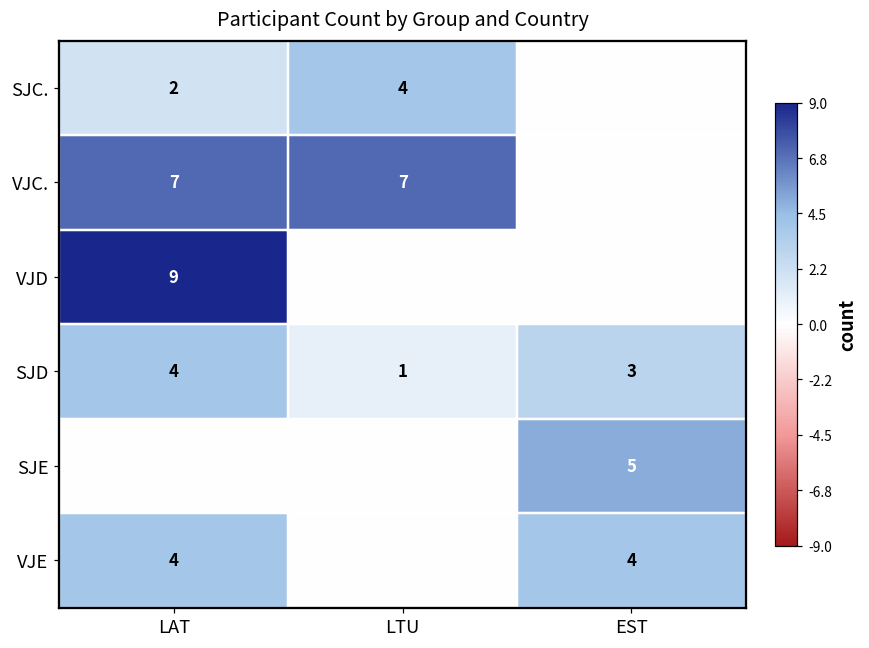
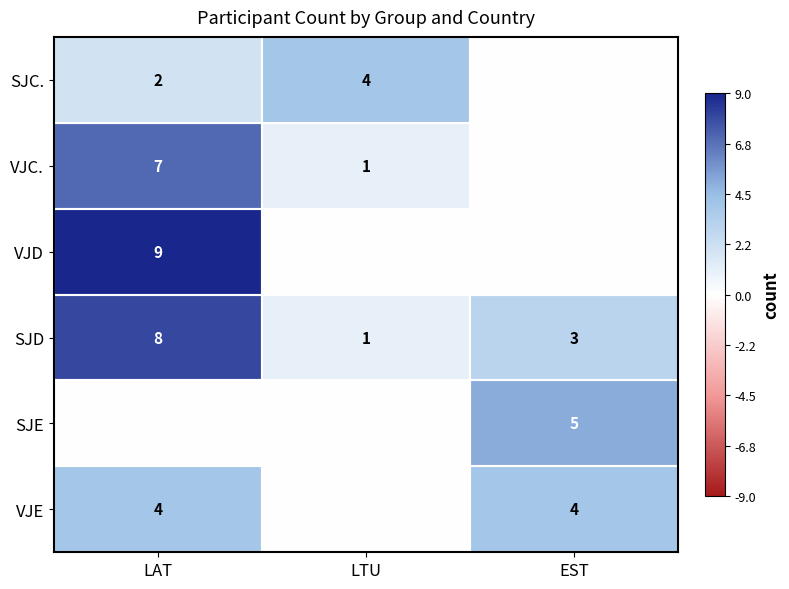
VJC., LTU: 7 -> 1
SJD, LAT: 4 -> 8
